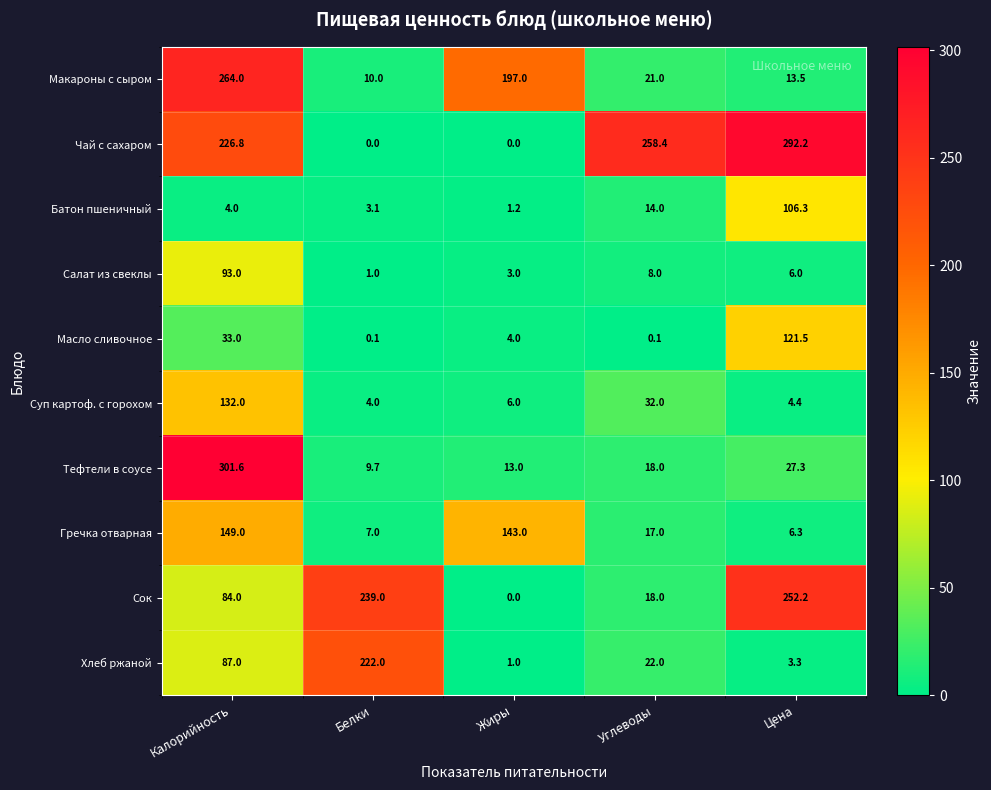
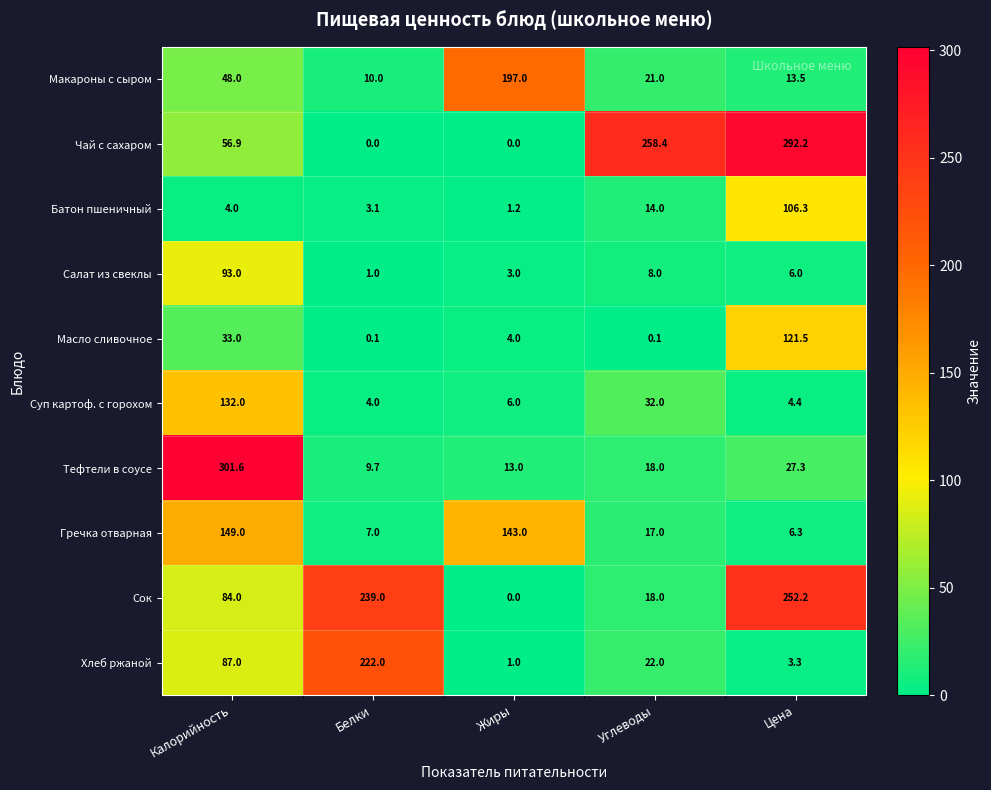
Макароны с сыром, Калорийность: 264.0 -> 48.0
Чай с сахаром, Калорийность: 226.8 -> 56.9
